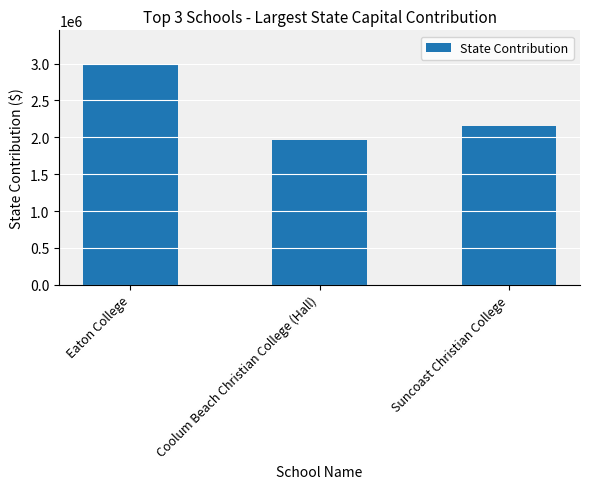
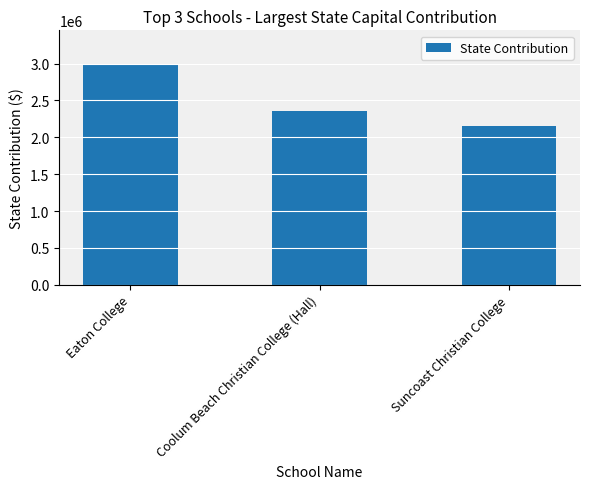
Coolum Beach Christian College (Hall): 2000000 -> 2400000
